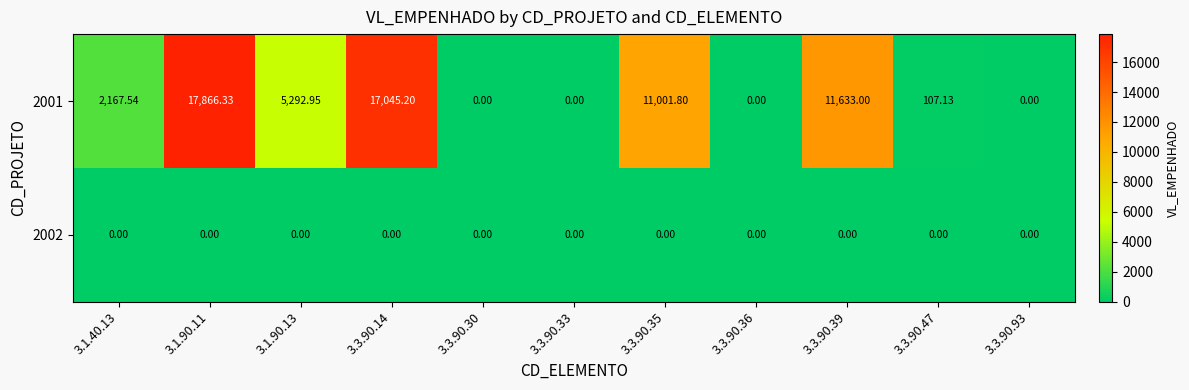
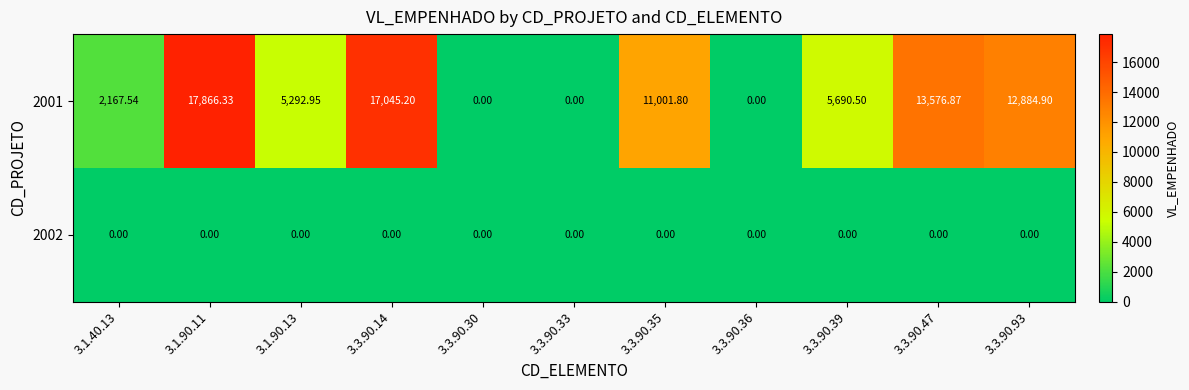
2001, 3.3.90.39: 11,633.00 -> 5,690.50
2001, 3.3.90.47: 107.13 -> 13,576.87
2001, 3.3.90.93: 0.00 -> 12,884.90
